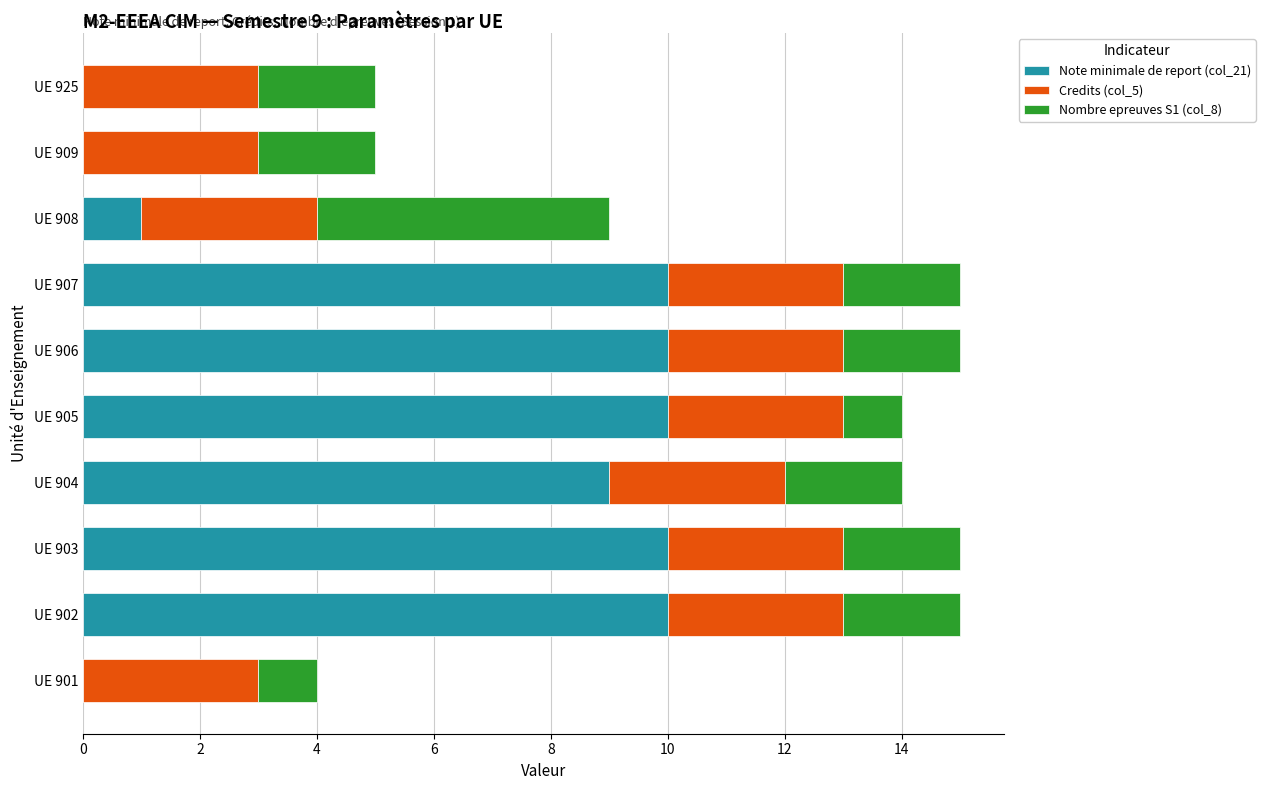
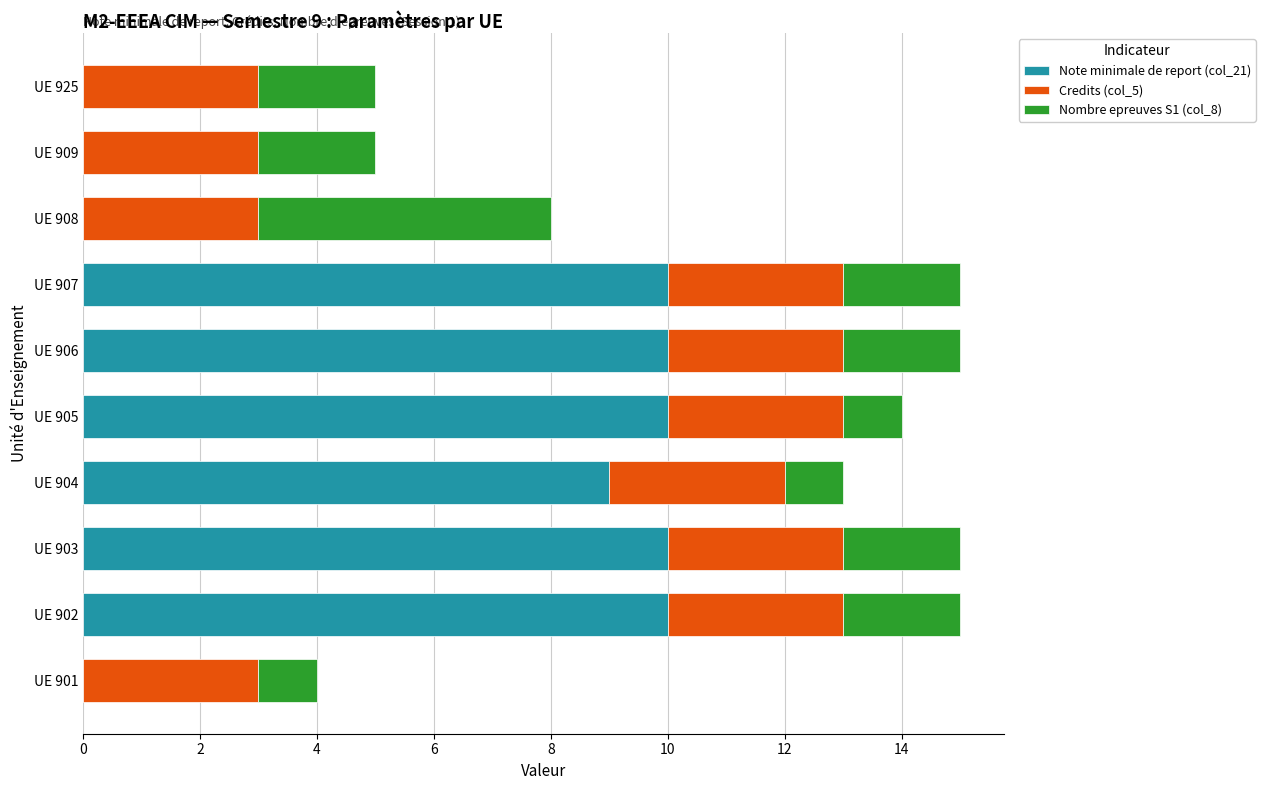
Note minimale de report (col_21), UE 908: 1 -> 0
Nombre epreuves S1 (col_8), UE 904: 2 -> 1
